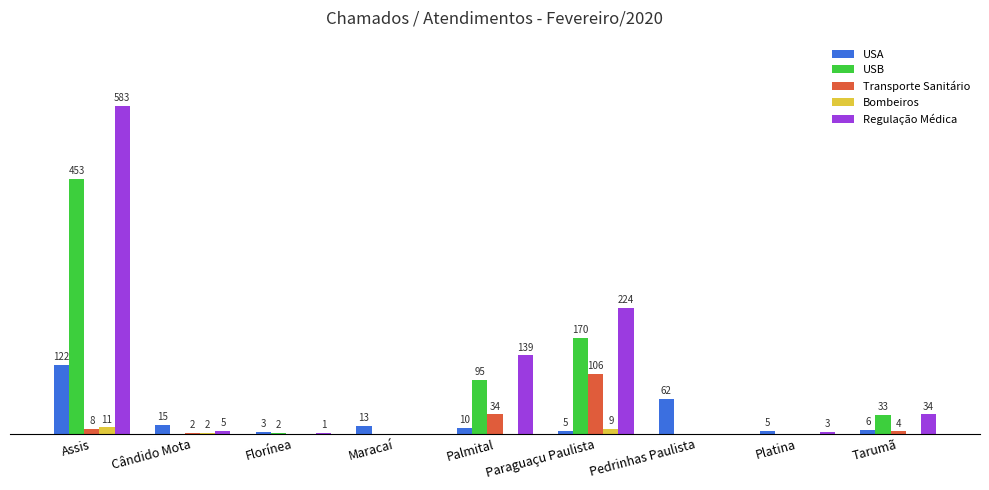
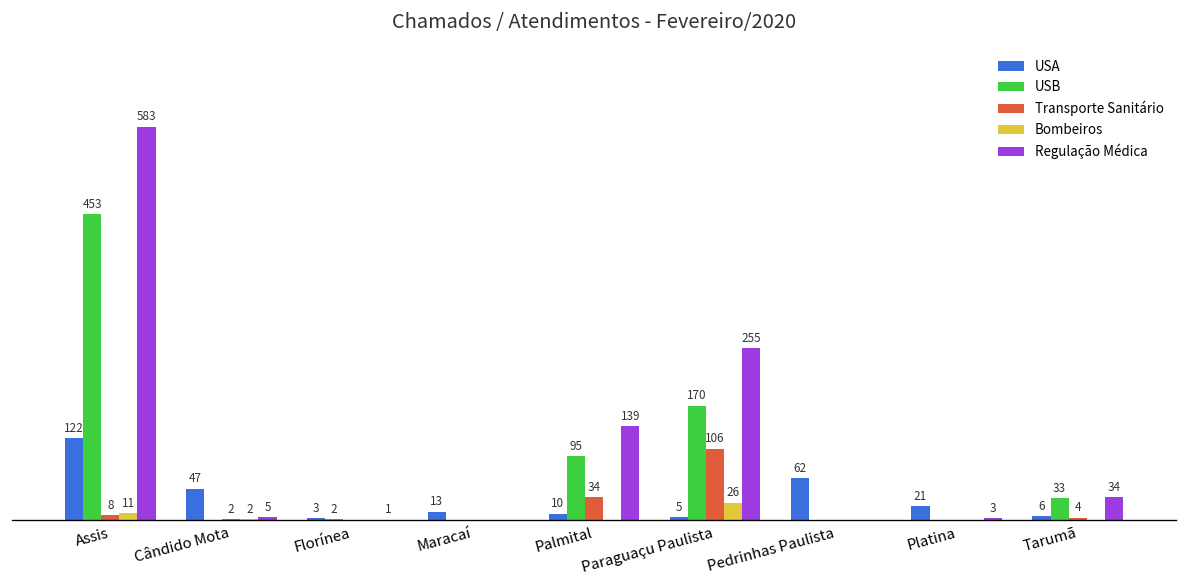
USA, Cândido Mota: 15 -> 47
Bombeiros, Paraguaçu Paulista: 9 -> 26
Regulação Médica, Paraguaçu Paulista: 224 -> 255
USA, Platina: 5 -> 21
